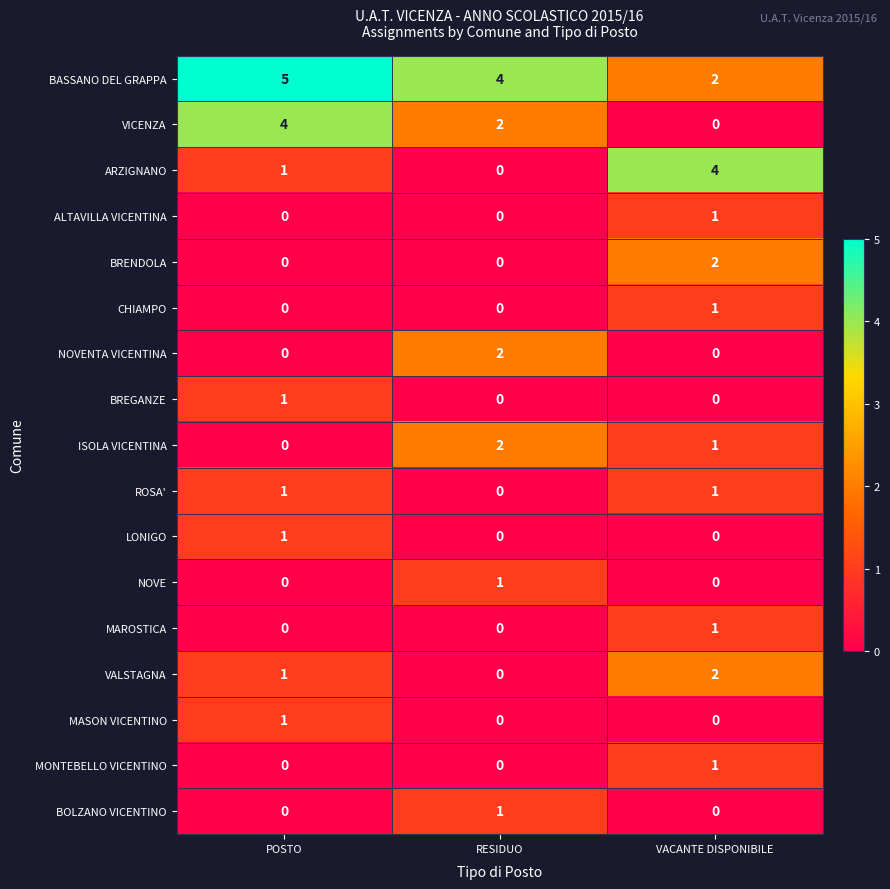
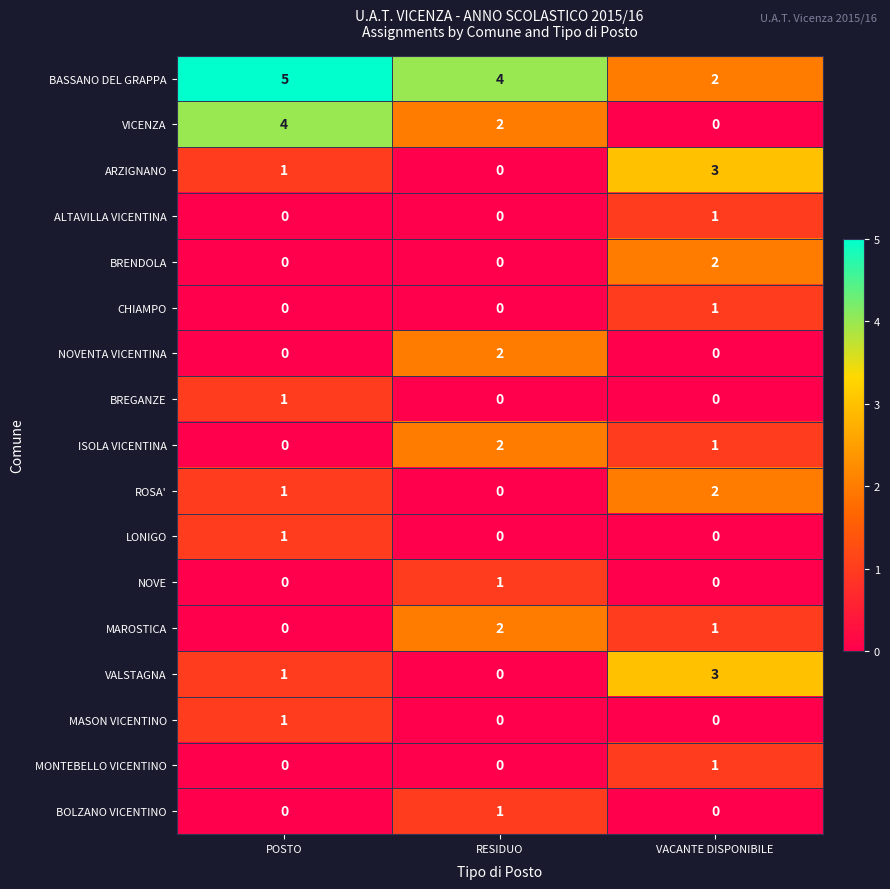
ARZIGNANO, VACANTE DISPONIBILE: 4 -> 3
ROSA', VACANTE DISPONIBILE: 1 -> 2
MAROSTICA, RESIDUO: 0 -> 2
VALSTAGNA, VACANTE DISPONIBILE: 2 -> 3
